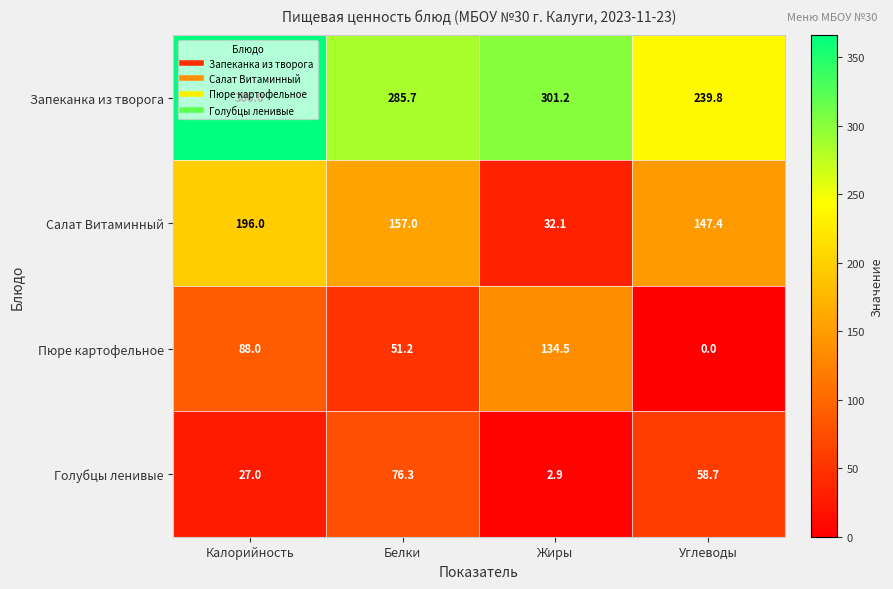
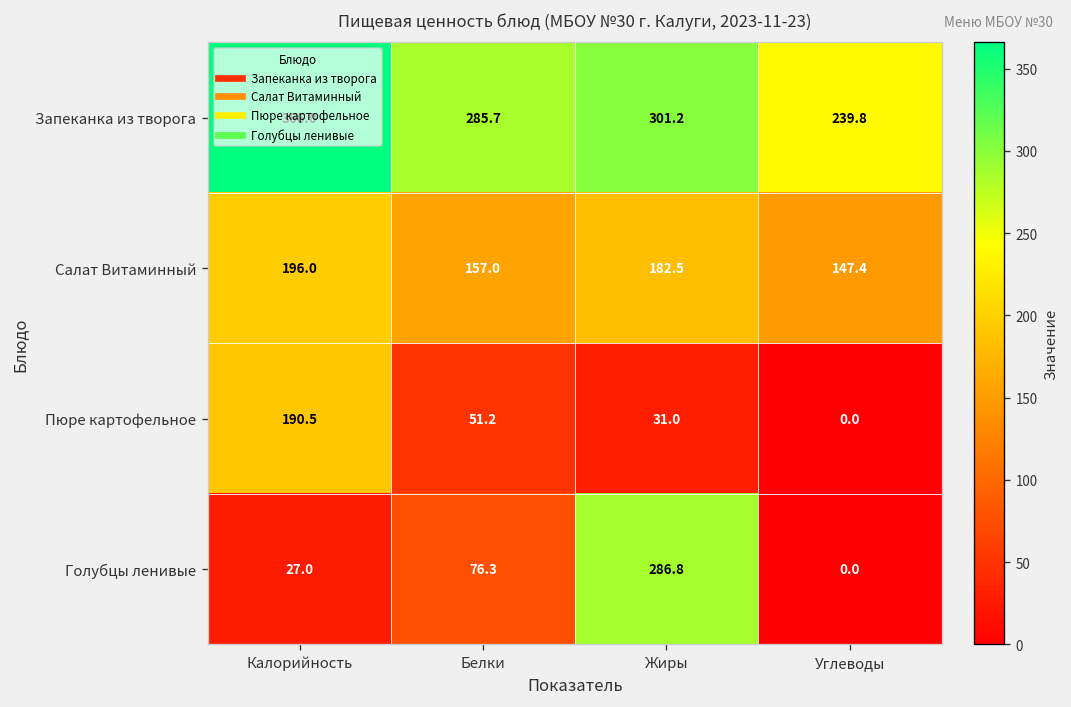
Салат Витаминный, Жиры: 32.1 -> 182.5
Пюре картофельное, Калорийность: 88.0 -> 190.5
Пюре картофельное, Жиры: 134.5 -> 31.0
Голубцы ленивые, Жиры: 2.9 -> 286.8
Голубцы ленивые, Углеводы: 58.7 -> 0.0
